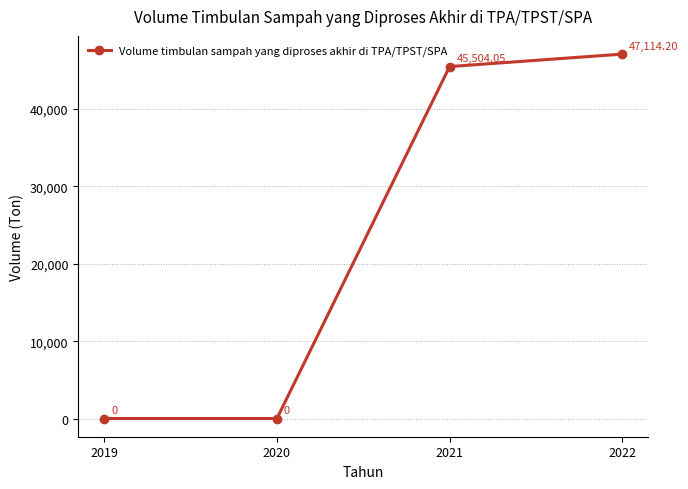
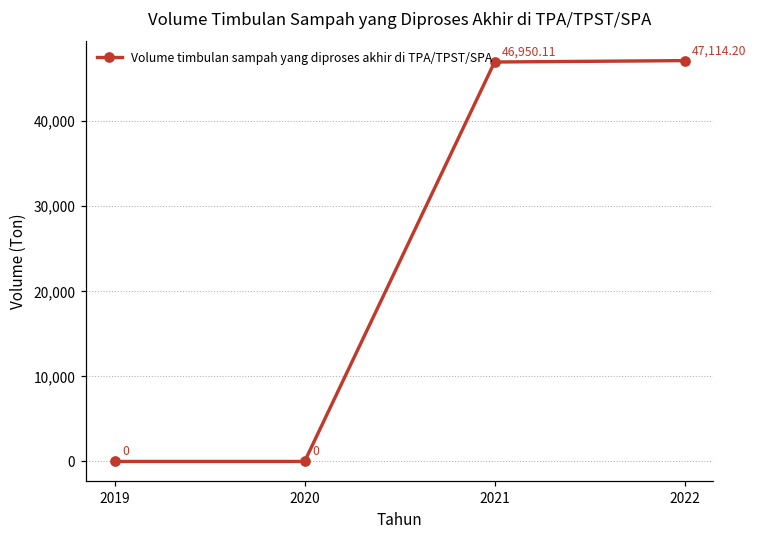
2021: 45,504.05 -> 46,950.11
